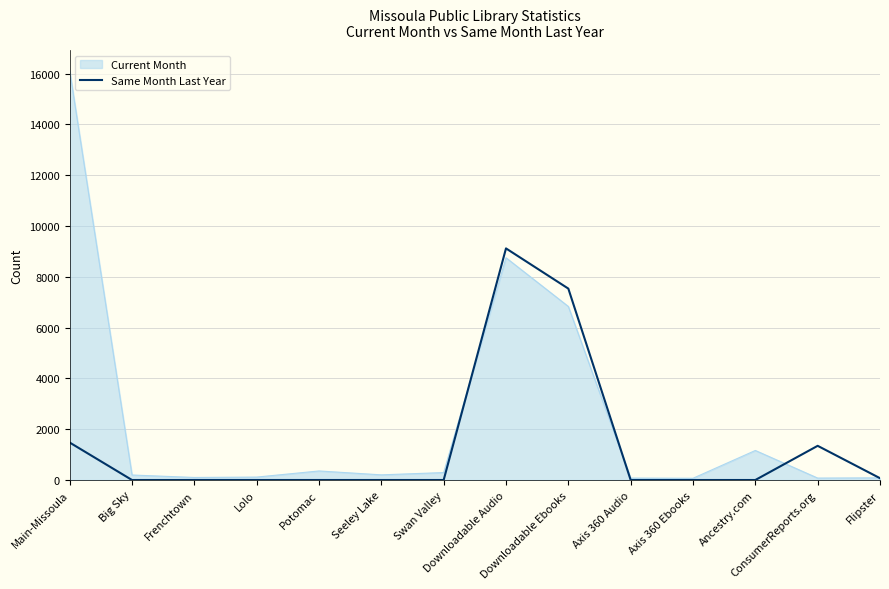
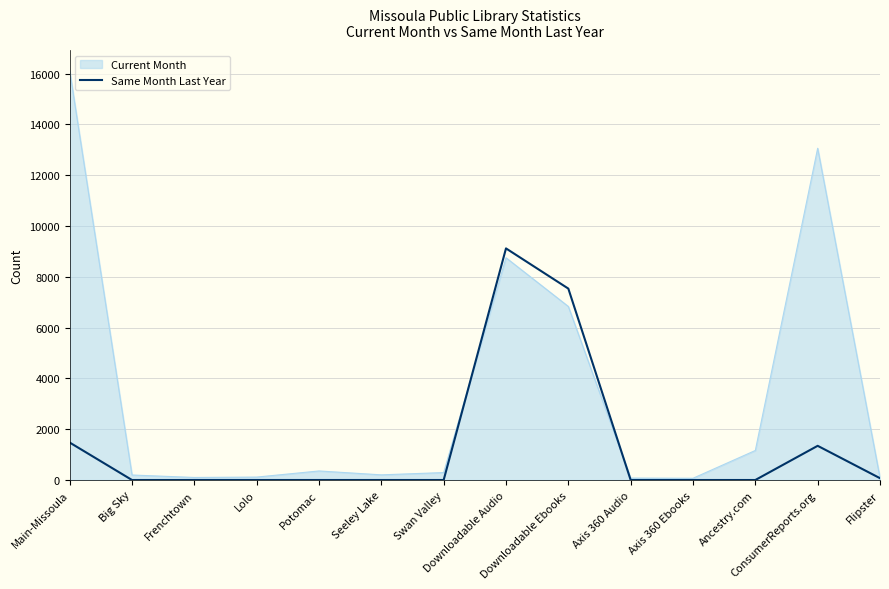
Current Month, ConsumerReports.org: 100 -> 13100
